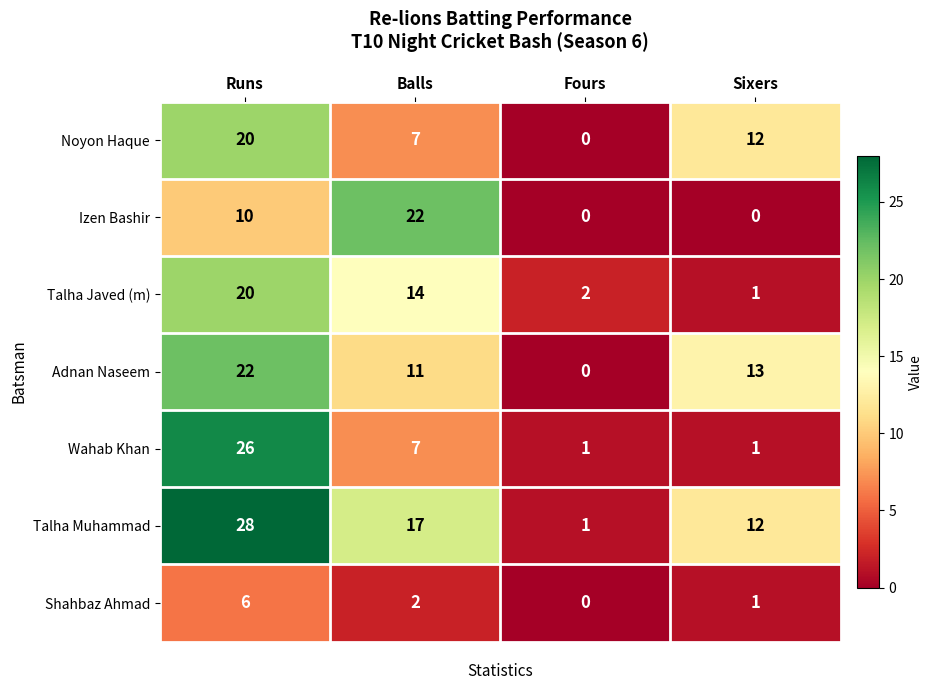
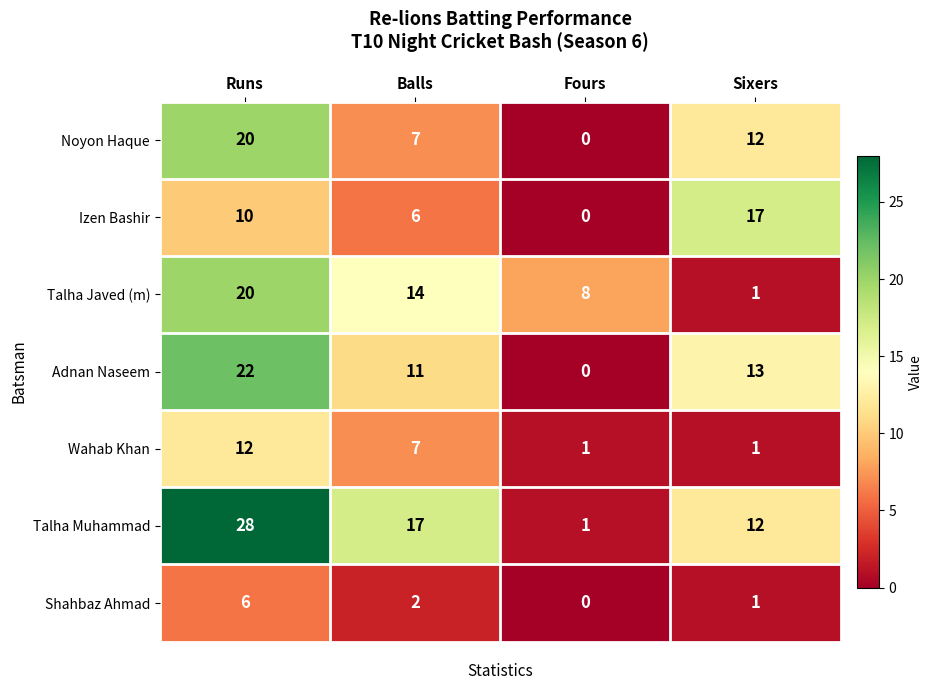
Izen Bashir, Balls: 22 -> 6
Izen Bashir, Sixers: 0 -> 17
Talha Javed (m), Fours: 2 -> 8
Wahab Khan, Runs: 26 -> 12
